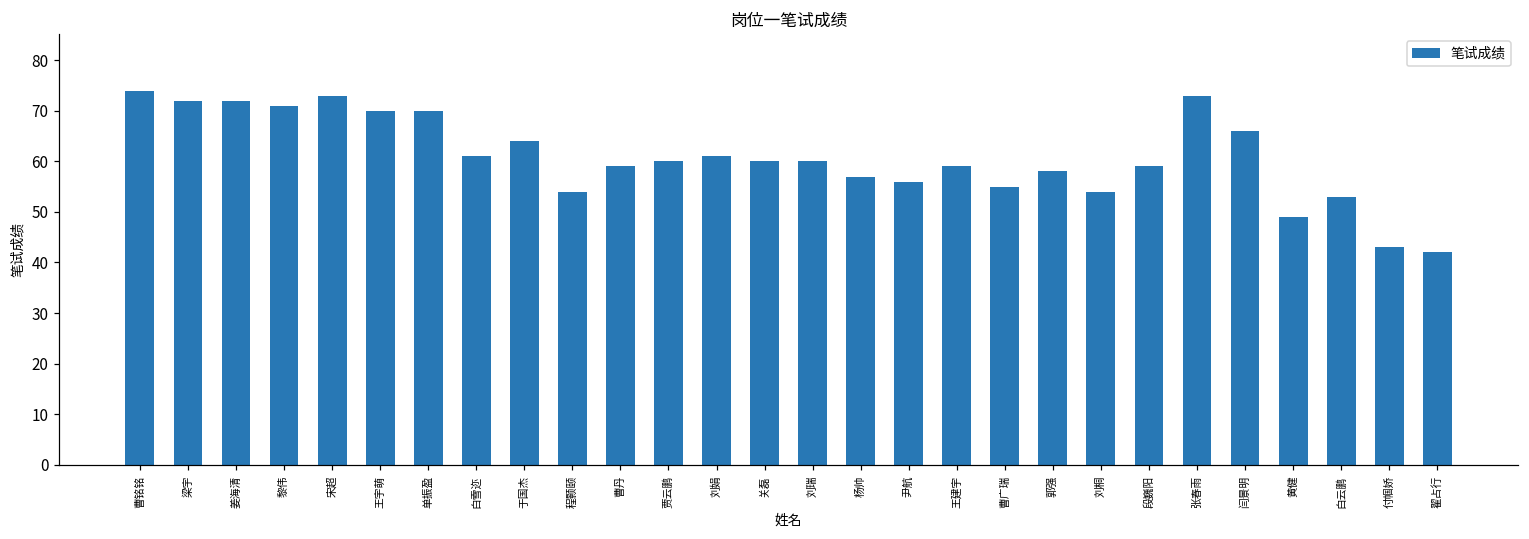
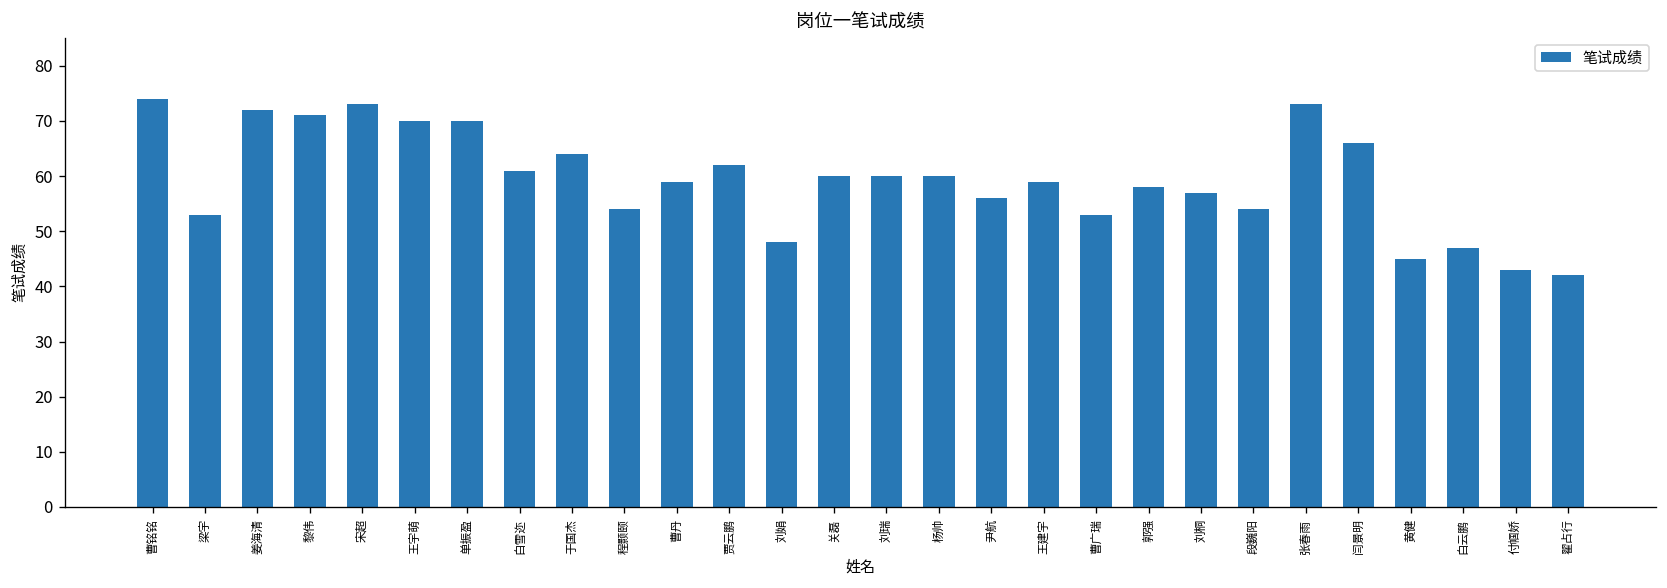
梁宇: 72 -> 53
贾云鹏: 60 -> 62
刘娟: 61 -> 48
杨帅: 57 -> 60
曹广瑞: 55 -> 53
刘桐: 54 -> 57
段巍阳: 59 -> 54
黄健: 49 -> 45
白云鹏: 53 -> 47
